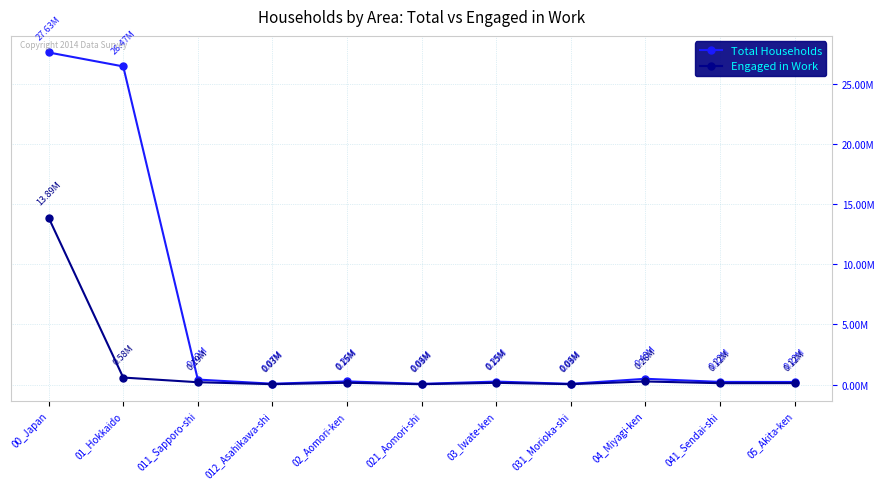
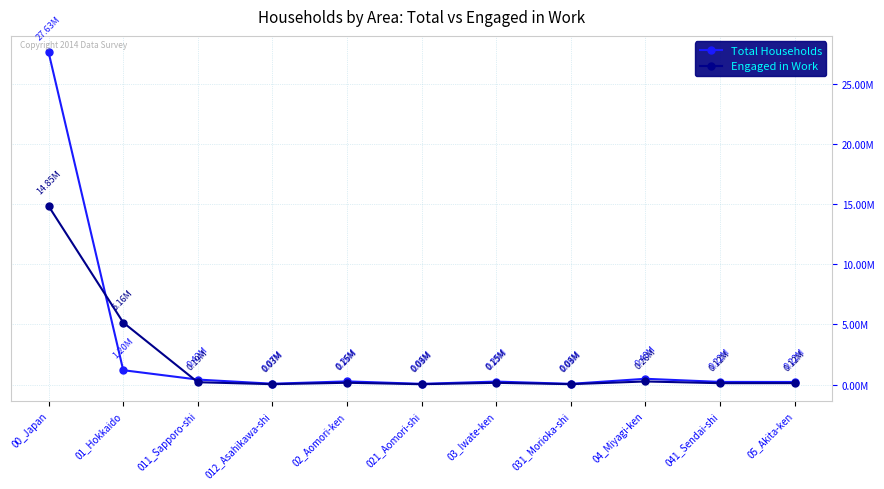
Engaged in Work, 00_Japan: 13.89M -> 14.85M
Total Households, 01_Hokkaido: 26.47M -> 1.20M
Engaged in Work, 01_Hokkaido: 0.58M -> 5.16M
